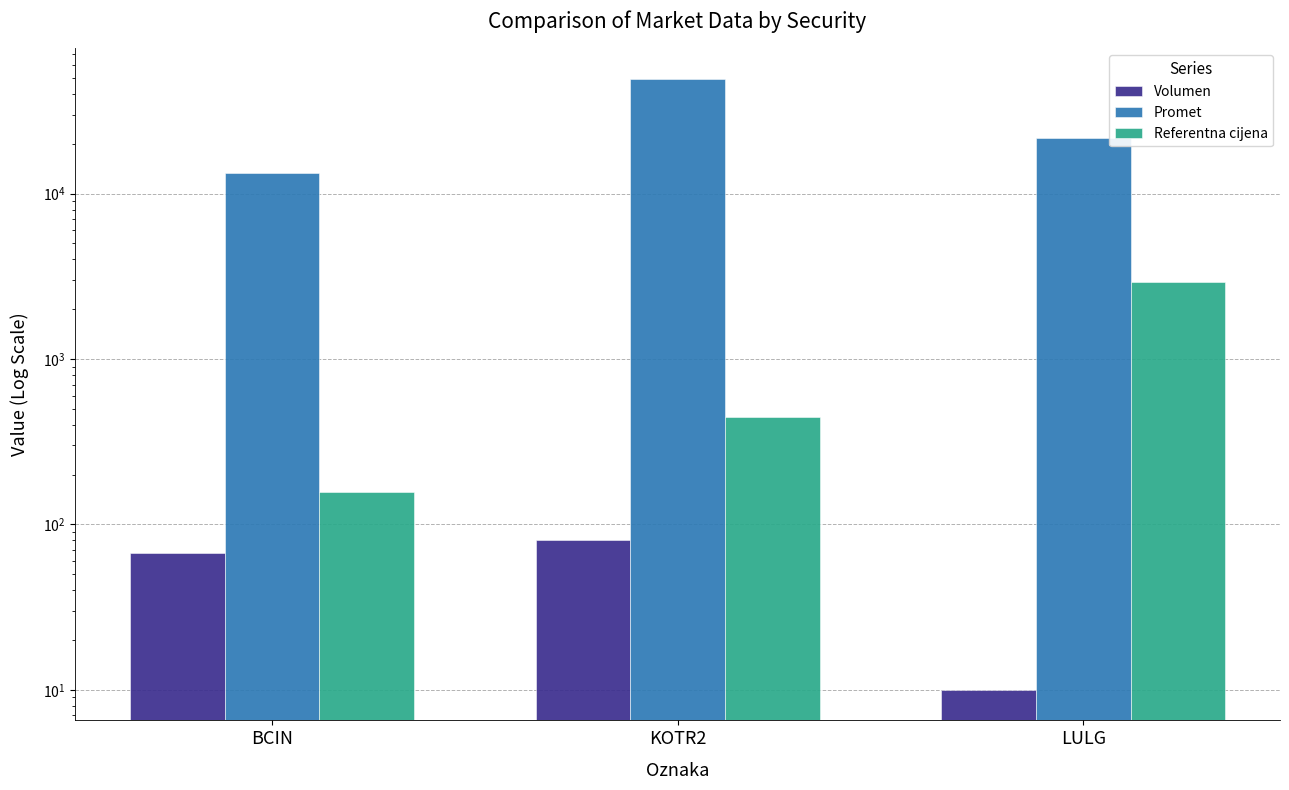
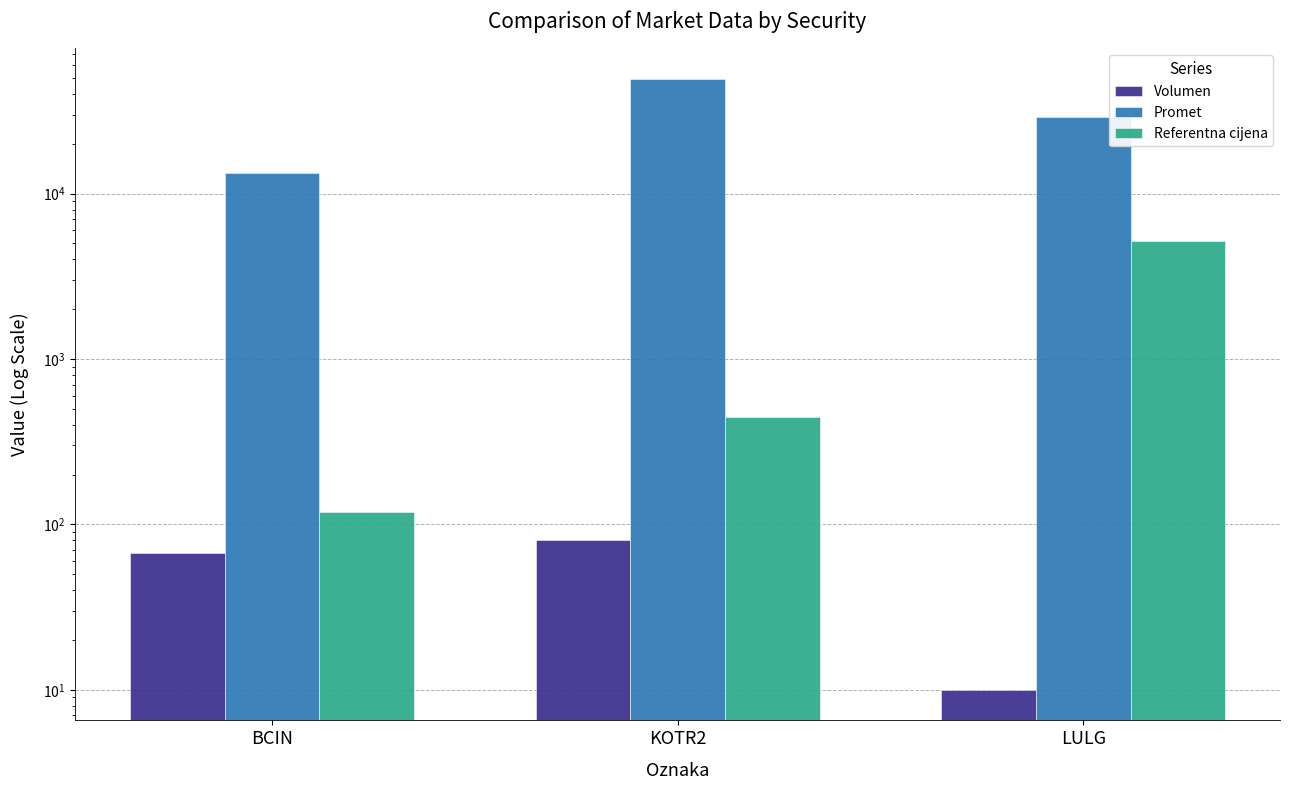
Referentna cijena, BCIN: 160 -> 120
Promet, LULG: 22000 -> 29000
Referentna cijena, LULG: 2900 -> 5100
